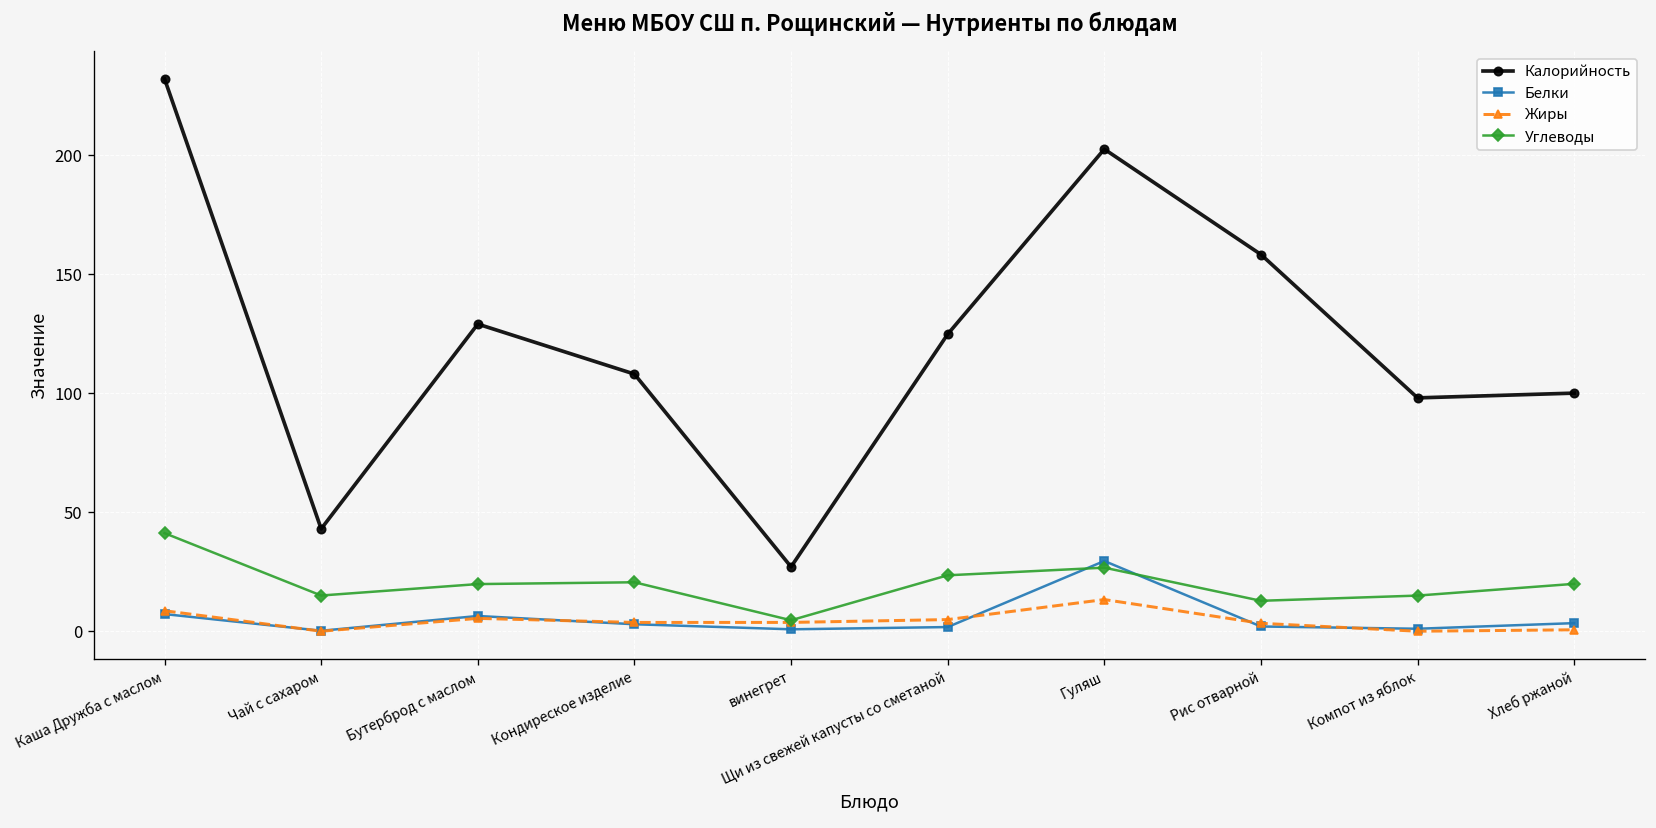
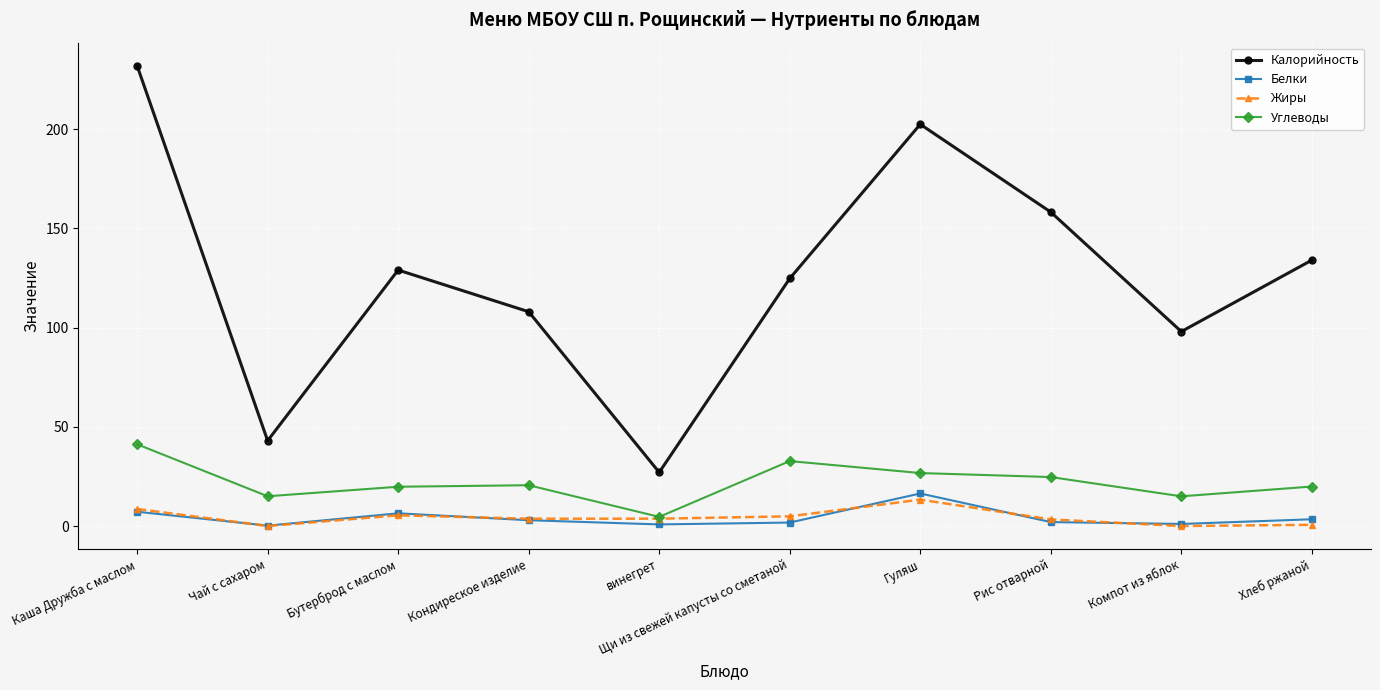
Углеводы, Щи из свежей капусты со сметаной: 23 -> 33
Белки, Гуляш: 30 -> 16
Углеводы, Рис отварной: 13 -> 25
Калорийность, Хлеб ржаной: 100 -> 134
